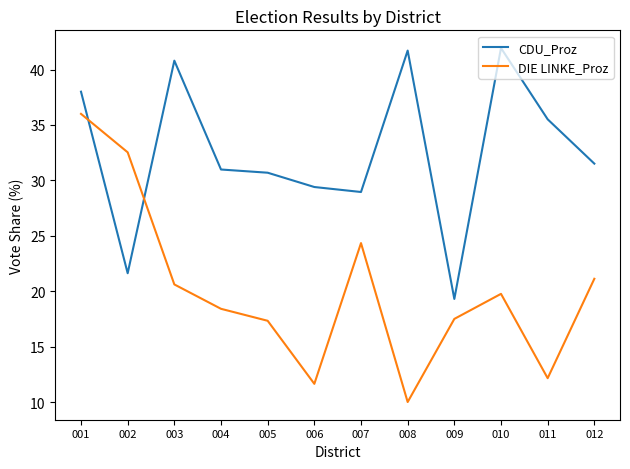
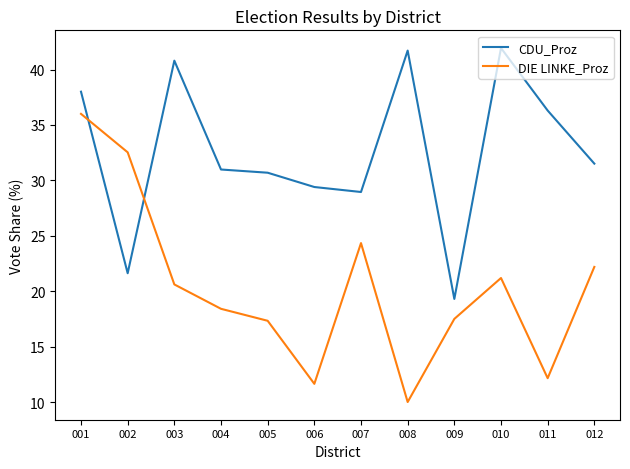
DIE LINKE_Proz, 010: 19.8 -> 21.2
CDU_Proz, 011: 35.5 -> 36.3
DIE LINKE_Proz, 012: 21.1 -> 22.2
